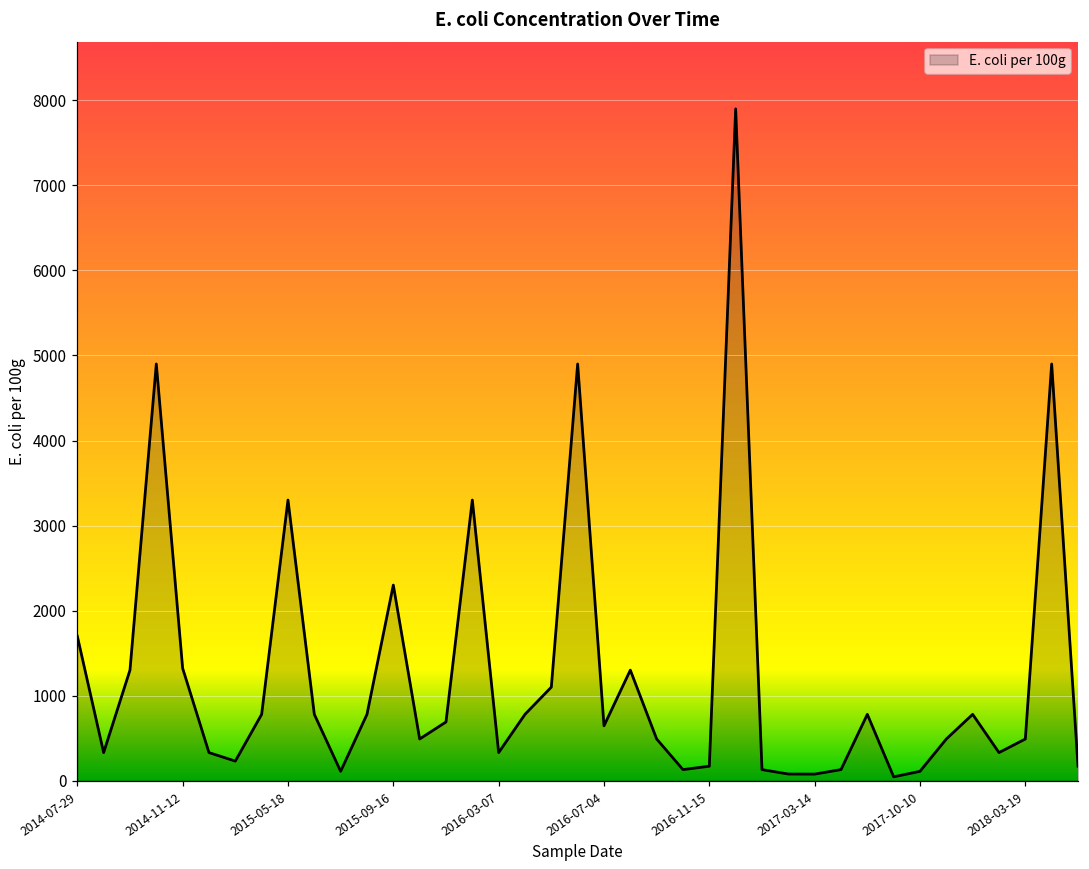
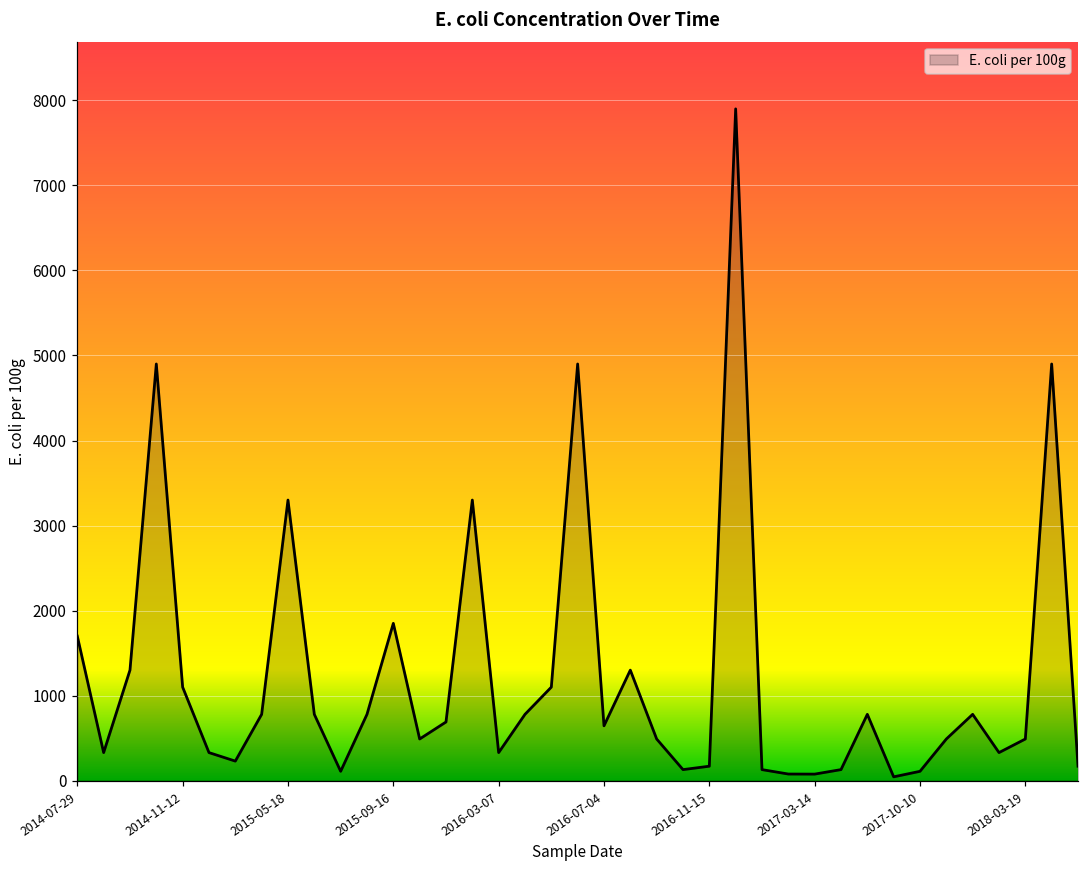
2014-11-12: 1300 -> 1100
2015-09-16: 2300 -> 1900
